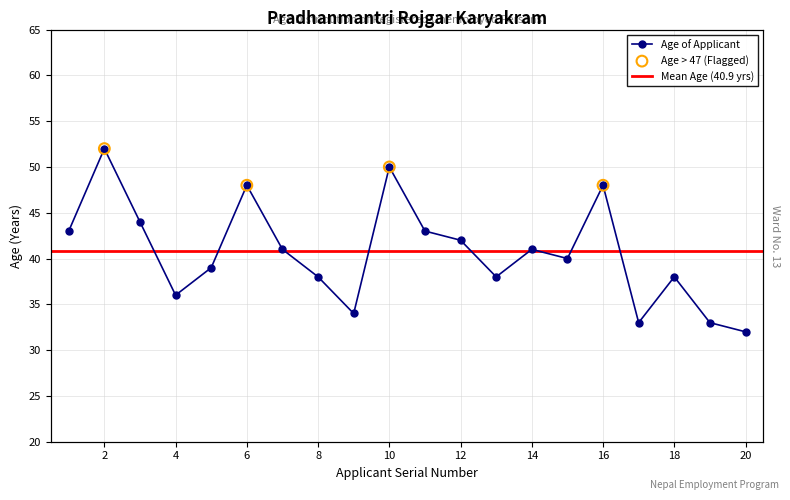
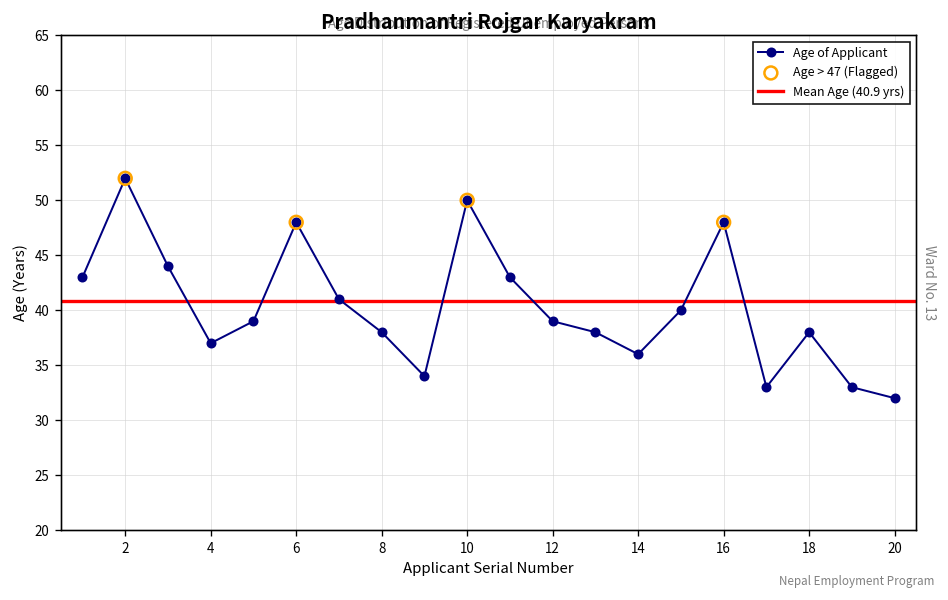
Age of Applicant, 4: 36 -> 37
Age of Applicant, 12: 42 -> 39
Age of Applicant, 14: 41 -> 36
